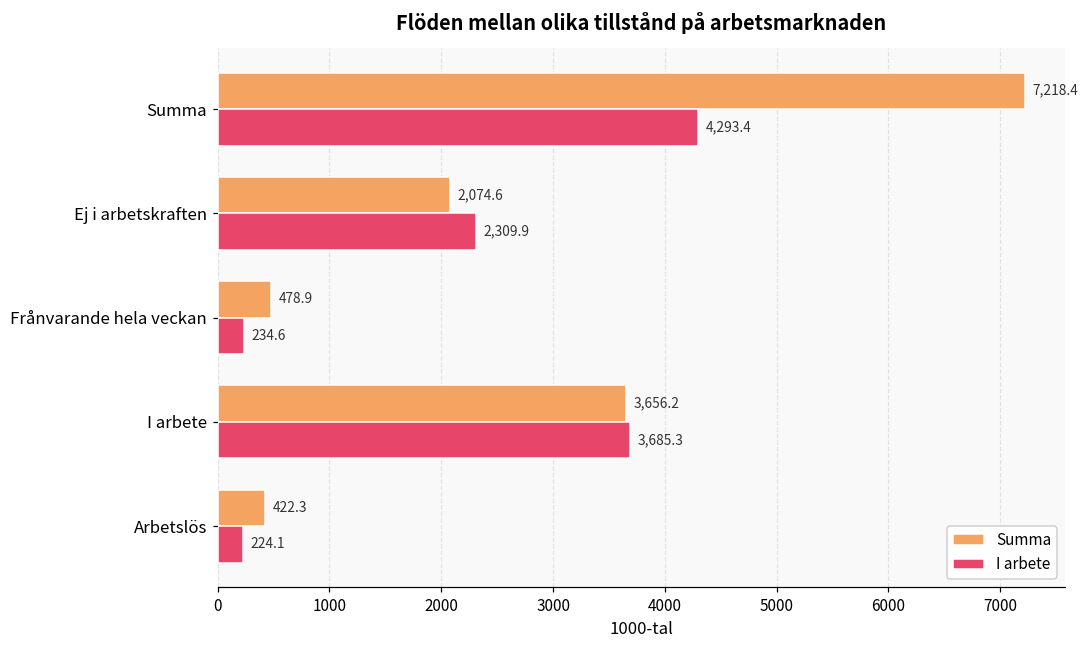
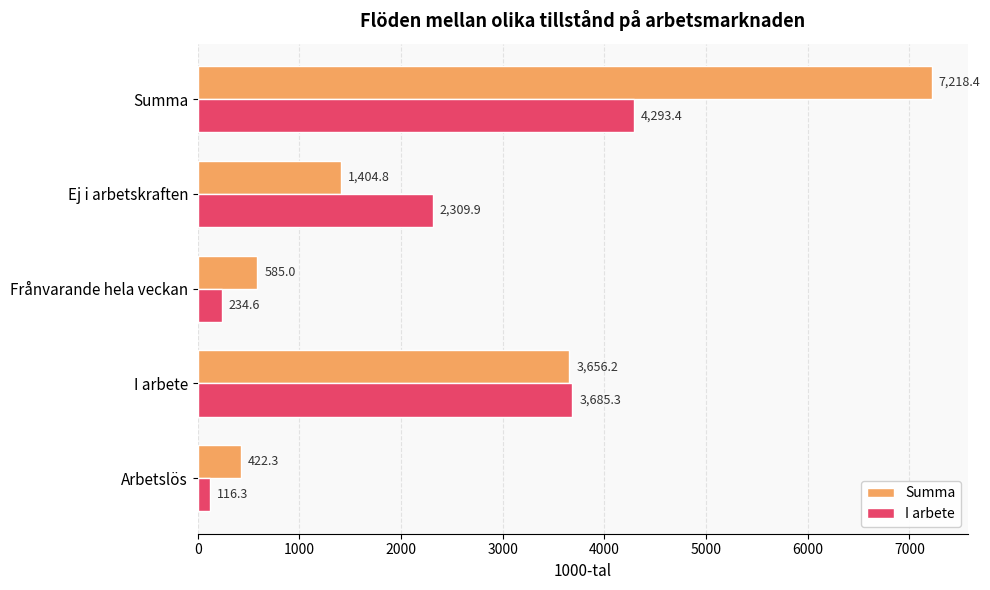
Summa, Ej i arbetskraften: 2,074.6 -> 1,404.8
Summa, Frånvarande hela veckan: 478.9 -> 585.0
I arbete, Arbetslös: 224.1 -> 116.3
